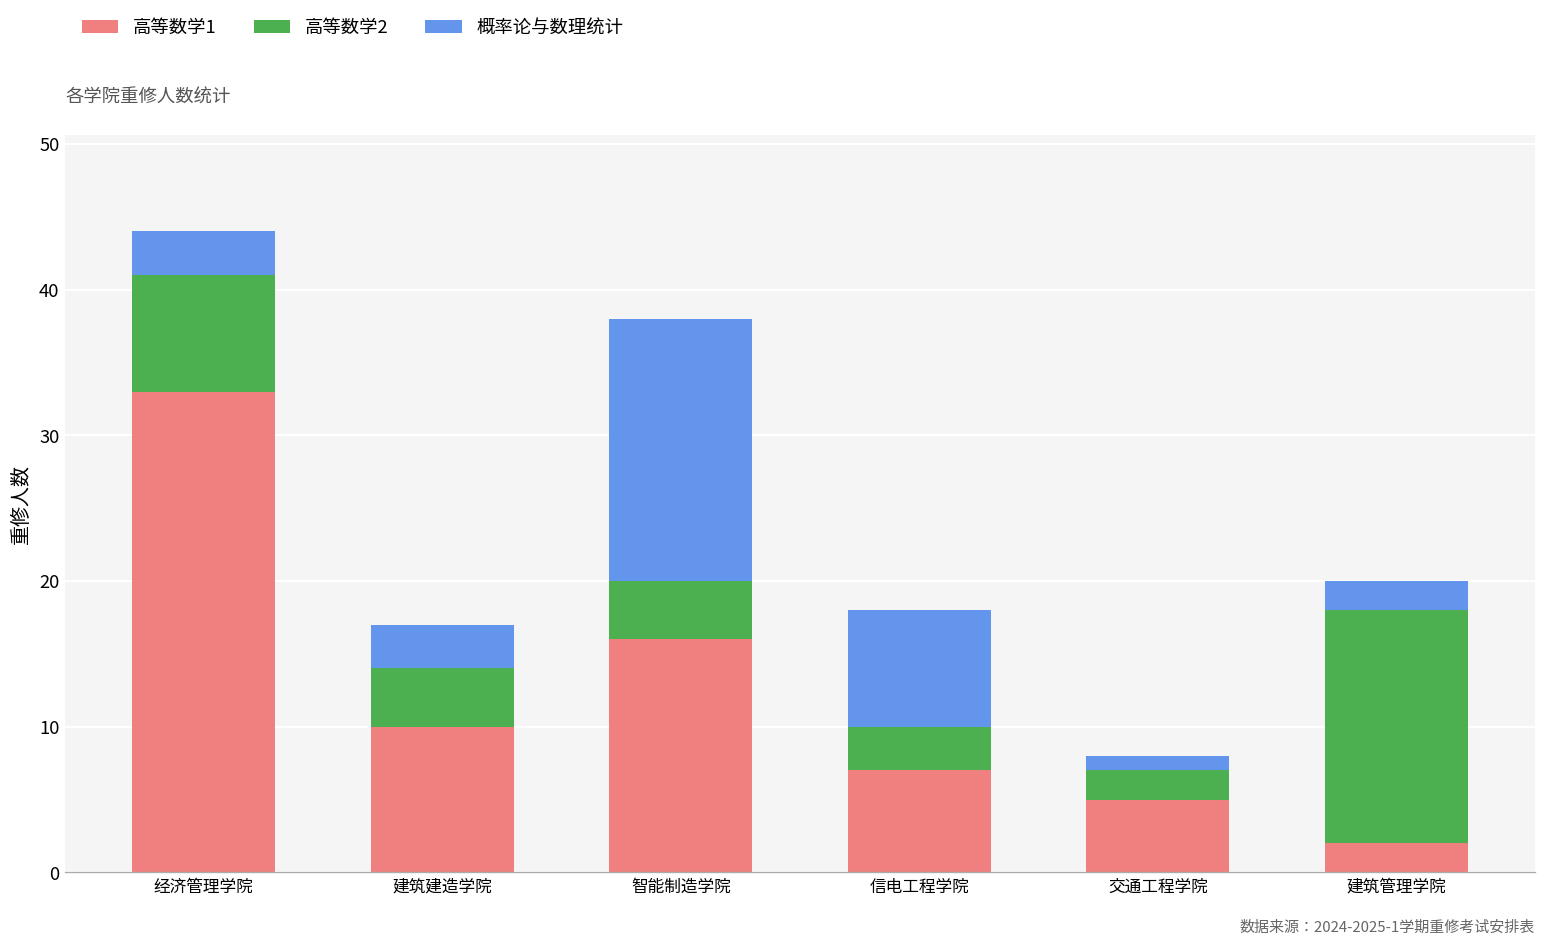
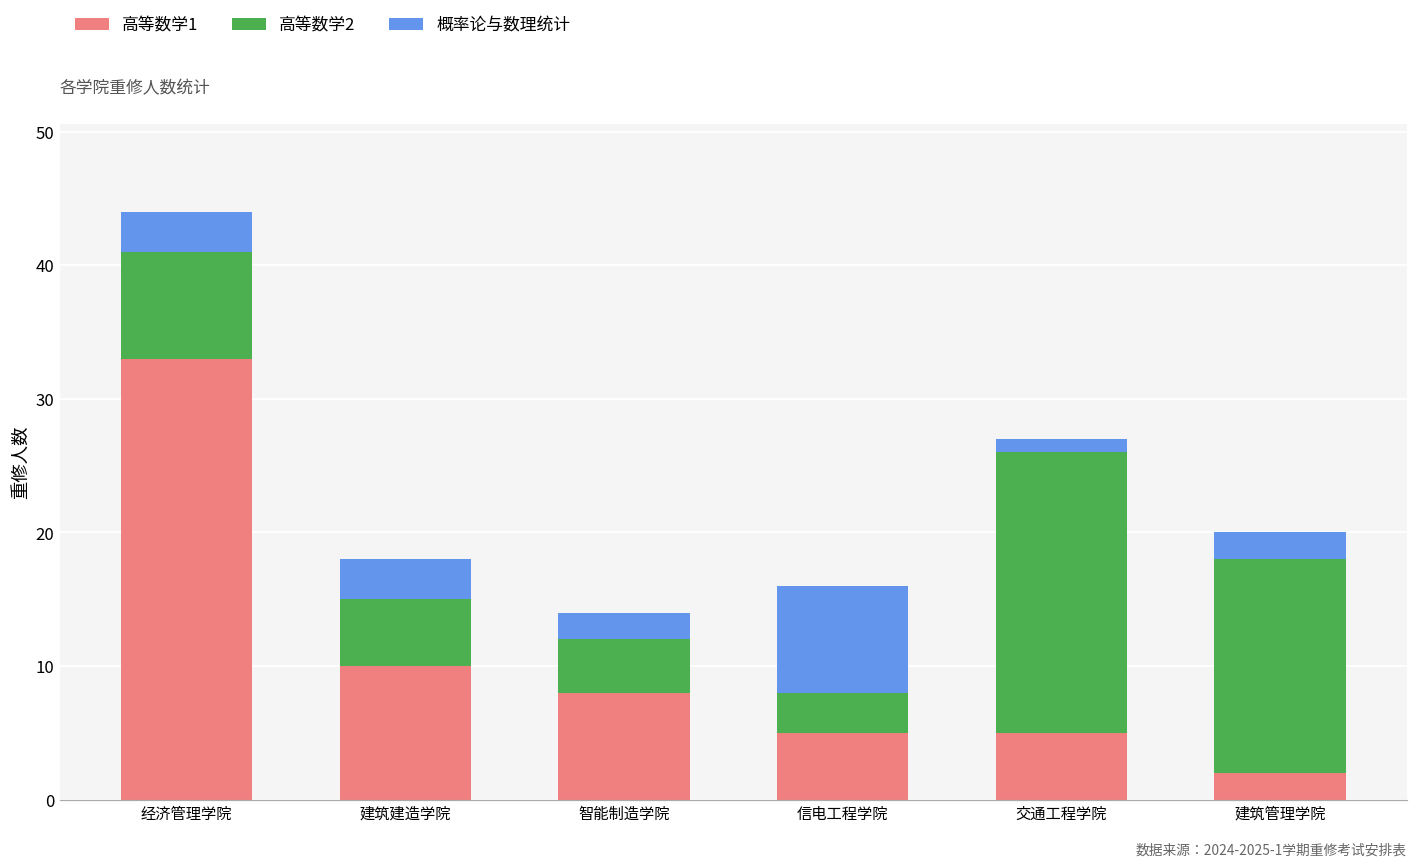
高等数学2, 建筑建造学院: 4 -> 5
高等数学1, 智能制造学院: 16 -> 8
概率论与数理统计, 智能制造学院: 18 -> 2
高等数学1, 信电工程学院: 7 -> 5
高等数学2, 交通工程学院: 2 -> 21
